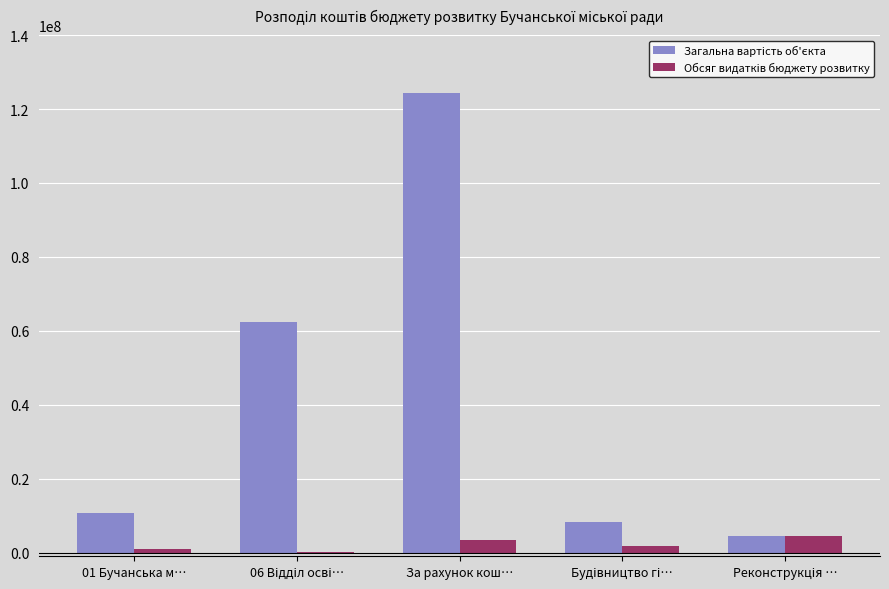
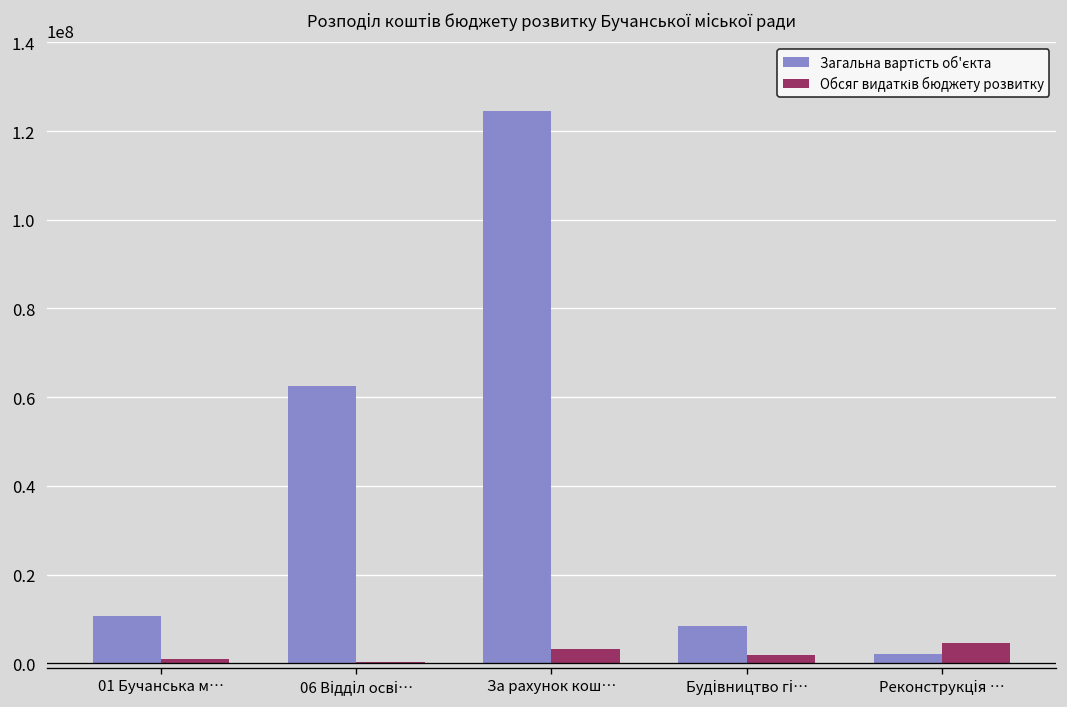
Загальна вартість об'єкта, Реконструкція …: 4000000 -> 2000000
